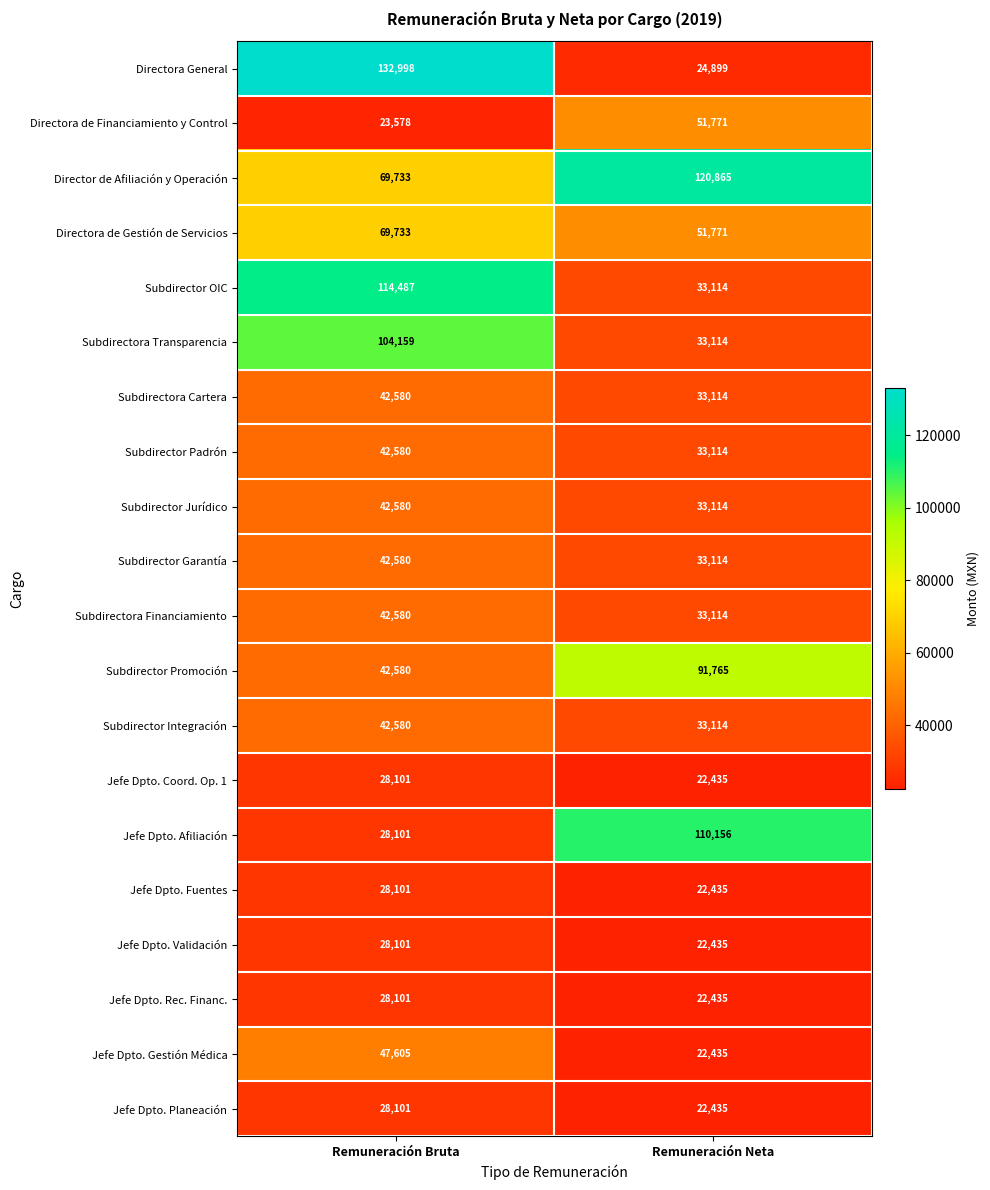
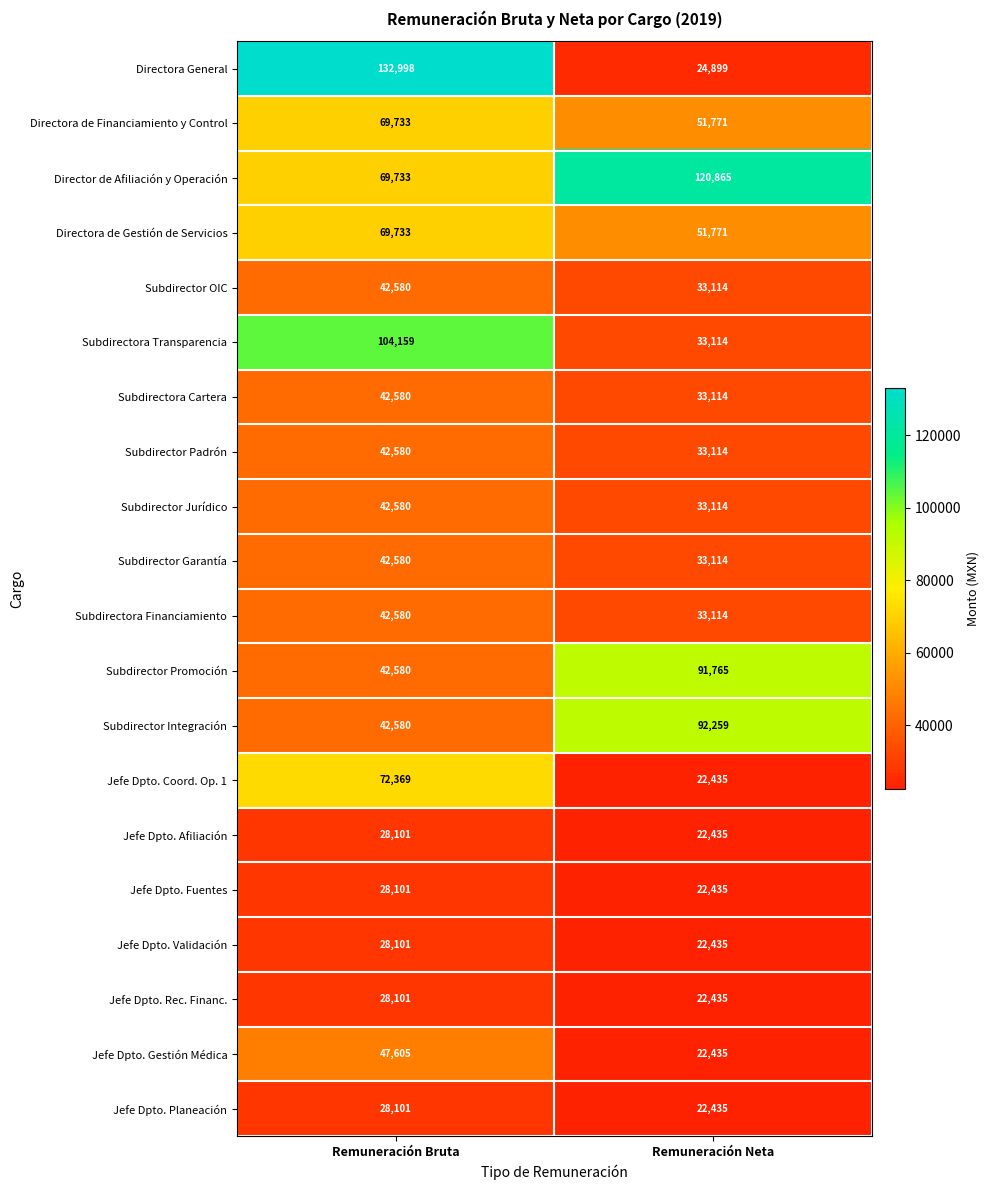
Directora de Financiamiento y Control, Remuneración Bruta: 23,578 -> 69,733
Subdirector OIC, Remuneración Bruta: 114,487 -> 42,580
Subdirector Integración, Remuneración Neta: 33,114 -> 92,259
Jefe Dpto. Coord. Op. 1, Remuneración Bruta: 28,101 -> 72,369
Jefe Dpto. Afiliación, Remuneración Neta: 110,156 -> 22,435
